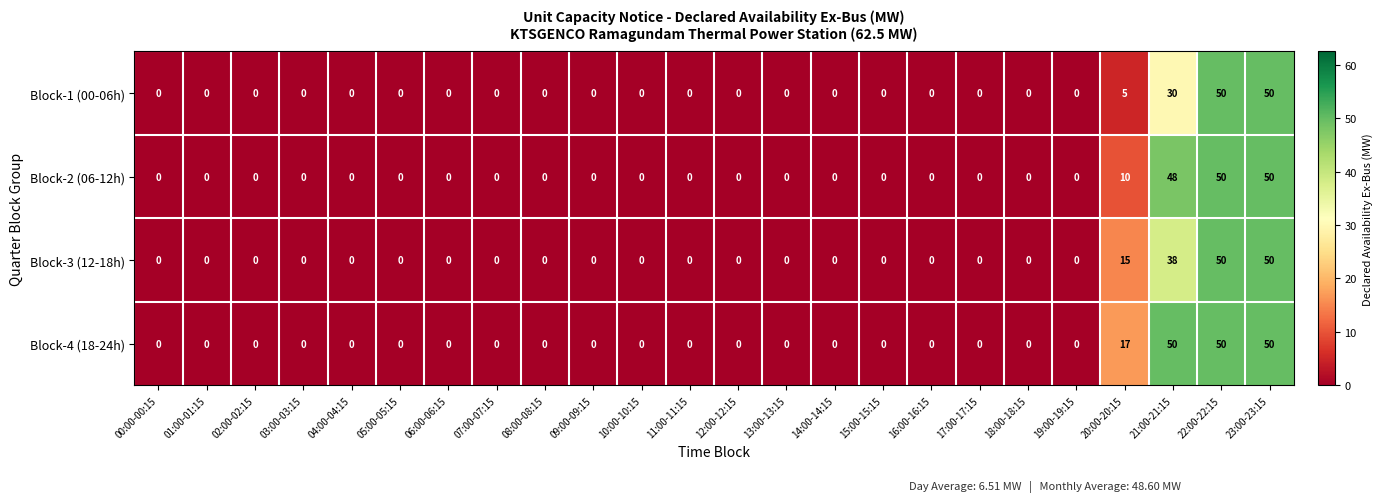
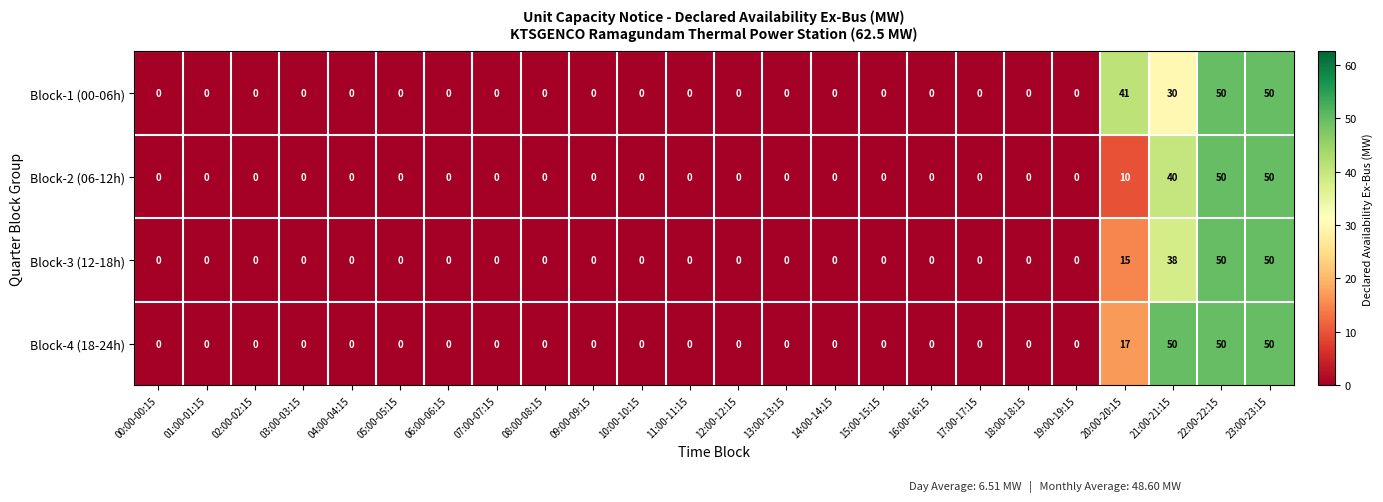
Block-1 (00-06h), 20:00-20:15: 5 -> 41
Block-2 (06-12h), 21:00-21:15: 48 -> 40
